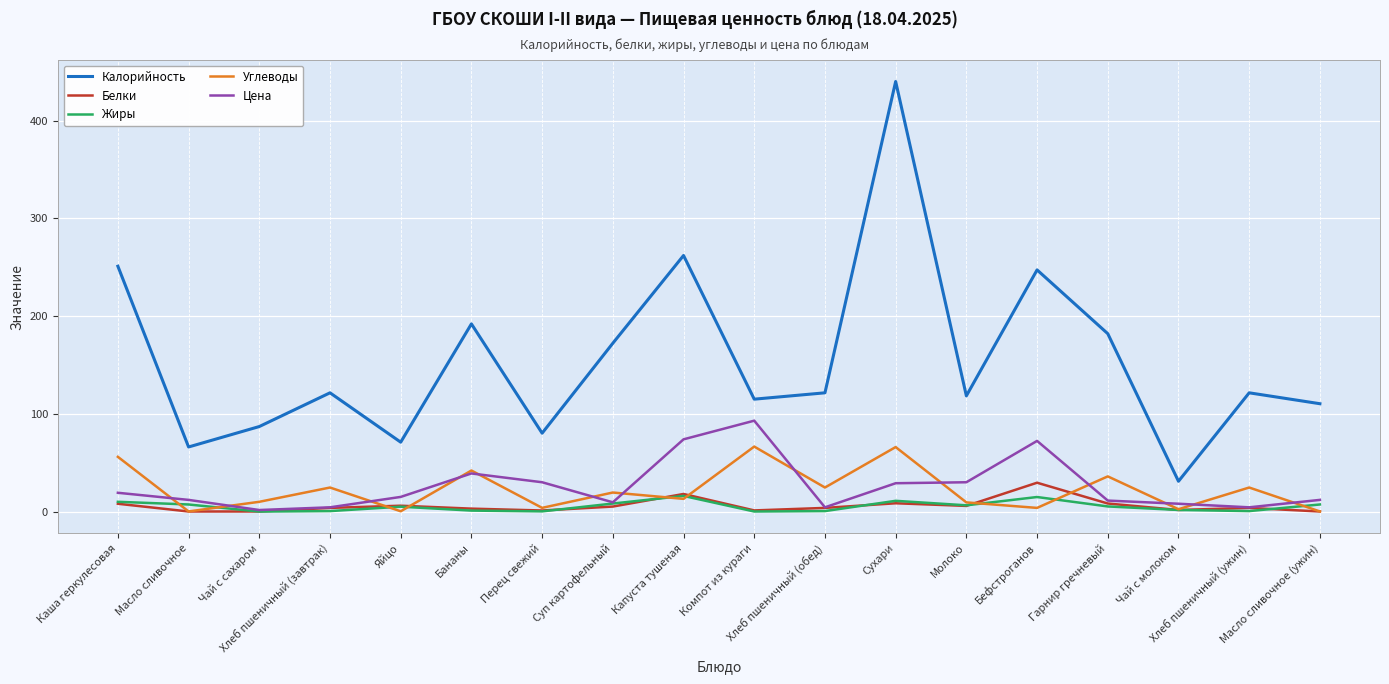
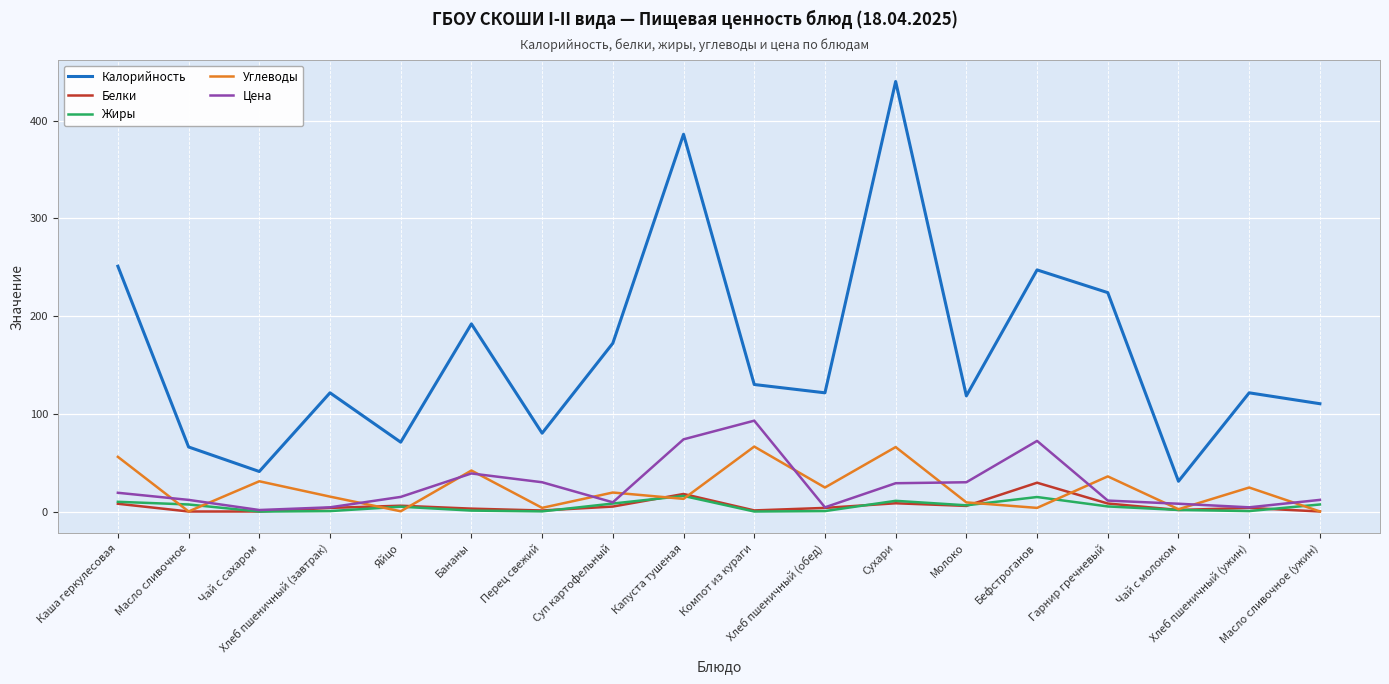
Калорийность, Чай с сахаром: 90 -> 40
Углеводы, Чай с сахаром: 10 -> 30
Углеводы, Хлеб пшеничный (завтрак): 25 -> 15
Калорийность, Капуста тушеная: 260 -> 390
Калорийность, Компот из кураги: 120 -> 130
Калорийность, Гарнир гречневый: 180 -> 220
